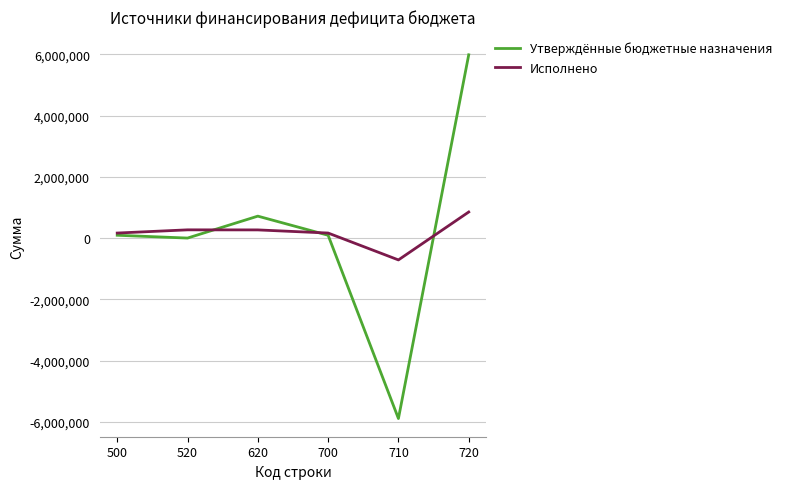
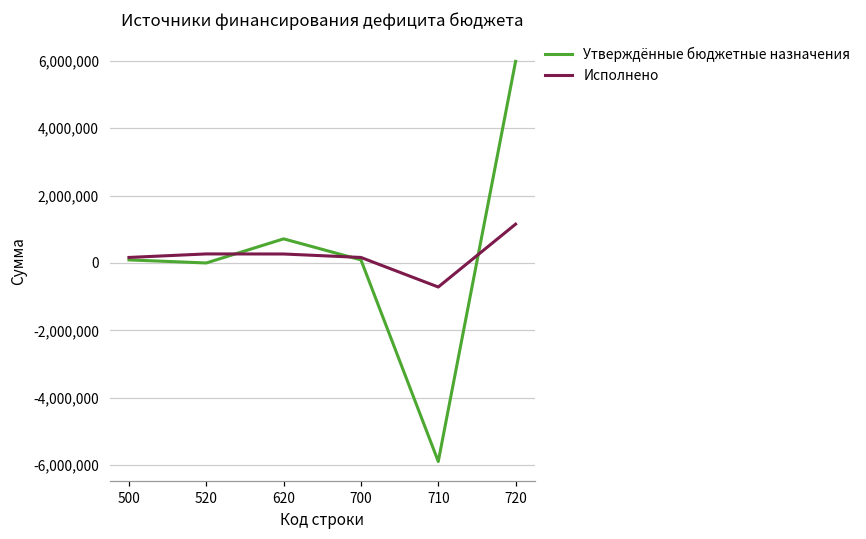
Исполнено, 720: 900,000 -> 1,200,000
